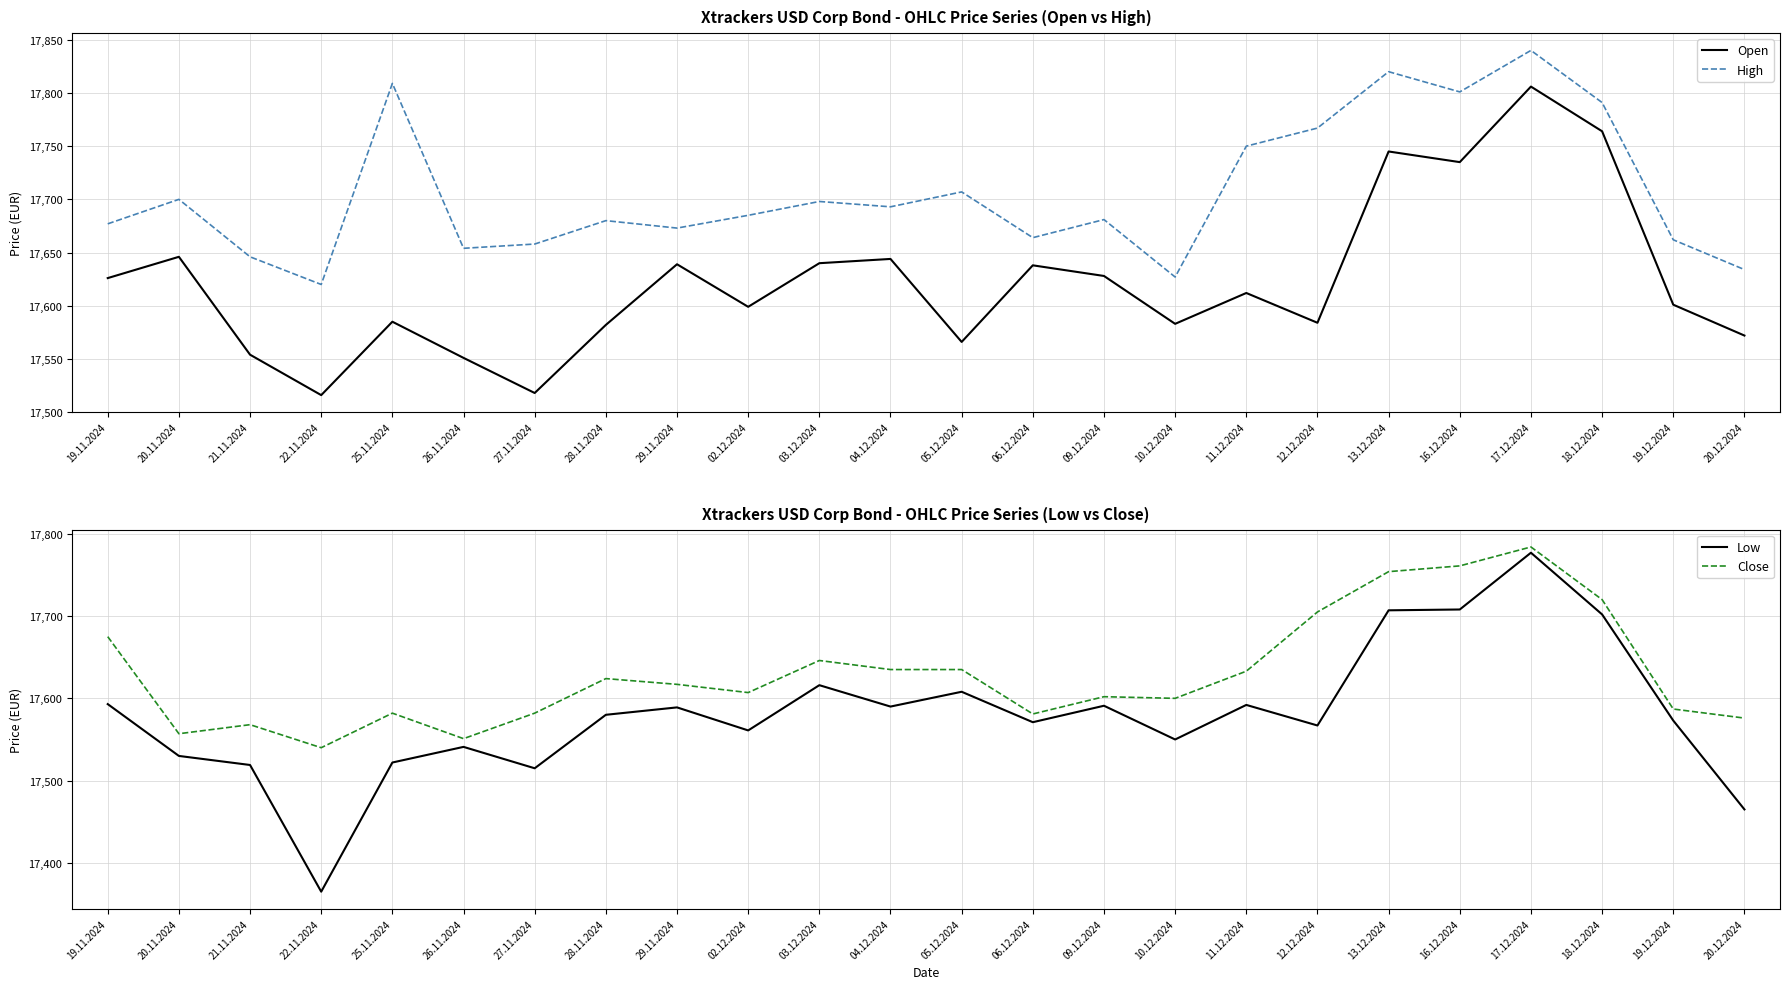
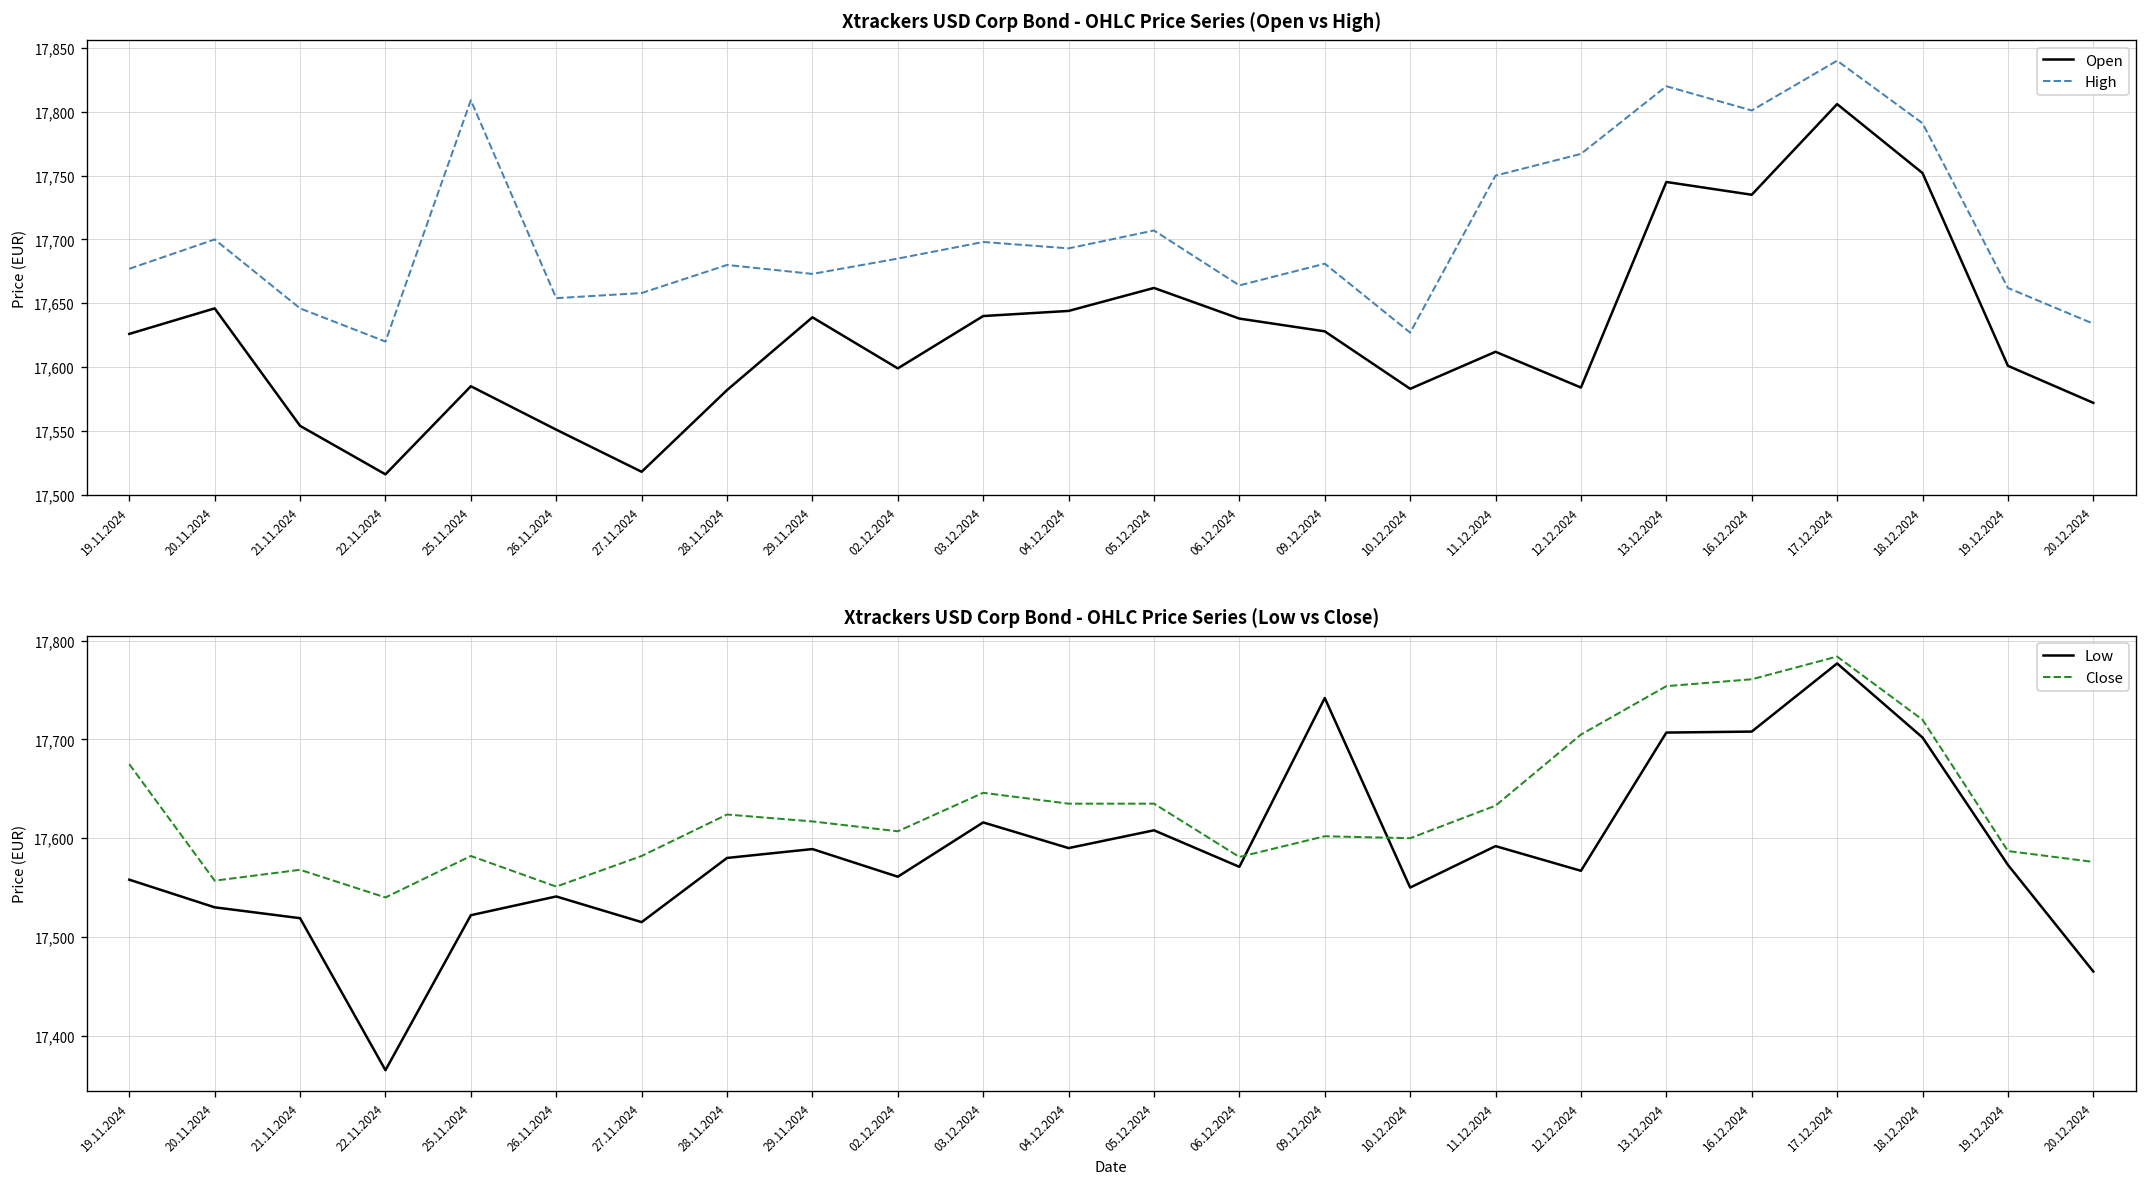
Xtrackers USD Corp Bond - OHLC Price Series (Open vs High), Open, 05.12.2024: 17,566 -> 17,662
Xtrackers USD Corp Bond - OHLC Price Series (Open vs High), Open, 18.12.2024: 17,764 -> 17,752
Xtrackers USD Corp Bond - OHLC Price Series (Low vs Close), Low, 19.11.2024: 17,590 -> 17,560
Xtrackers USD Corp Bond - OHLC Price Series (Low vs Close), Low, 09.12.2024: 17,590 -> 17,740
